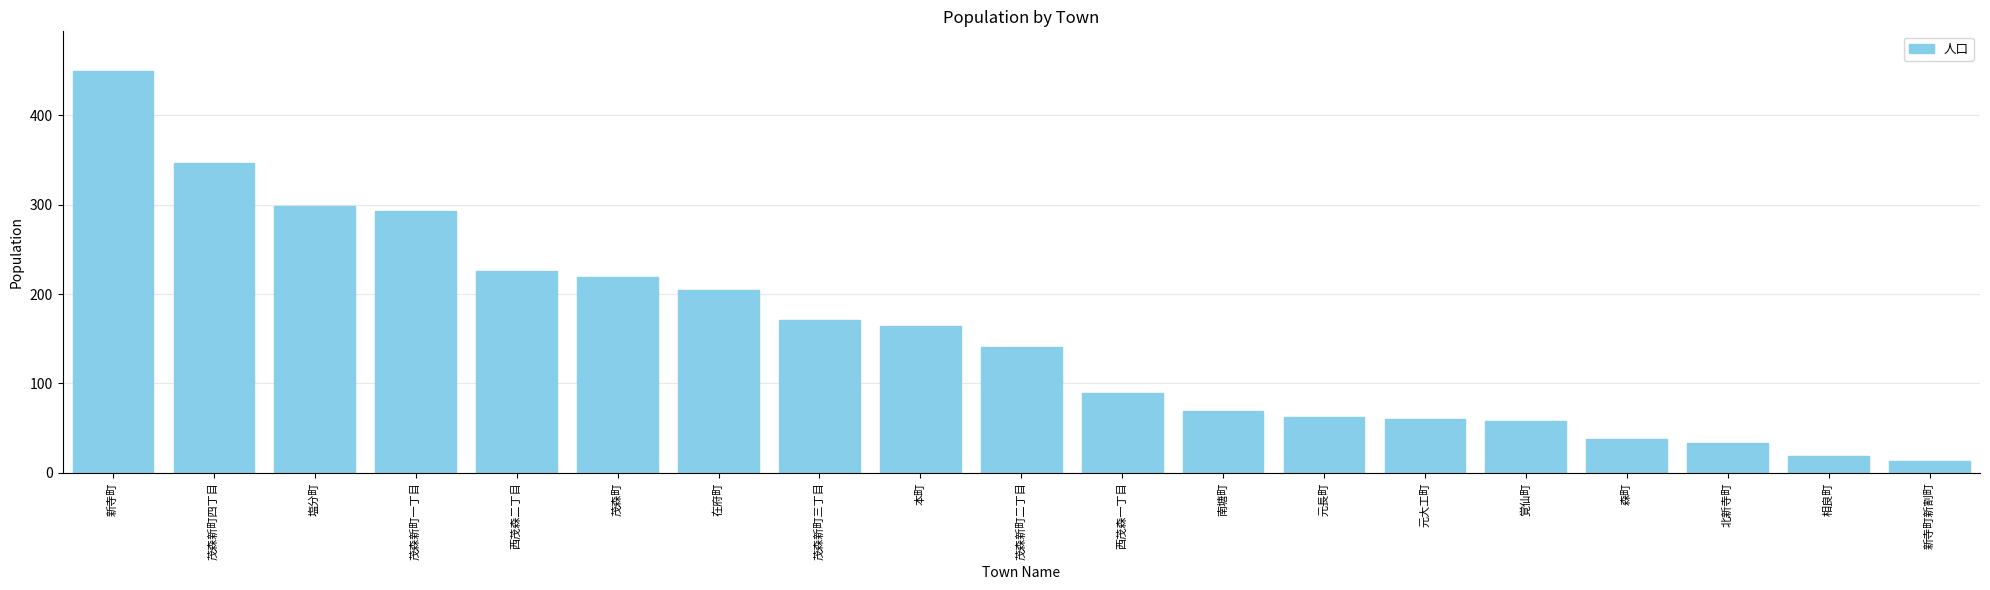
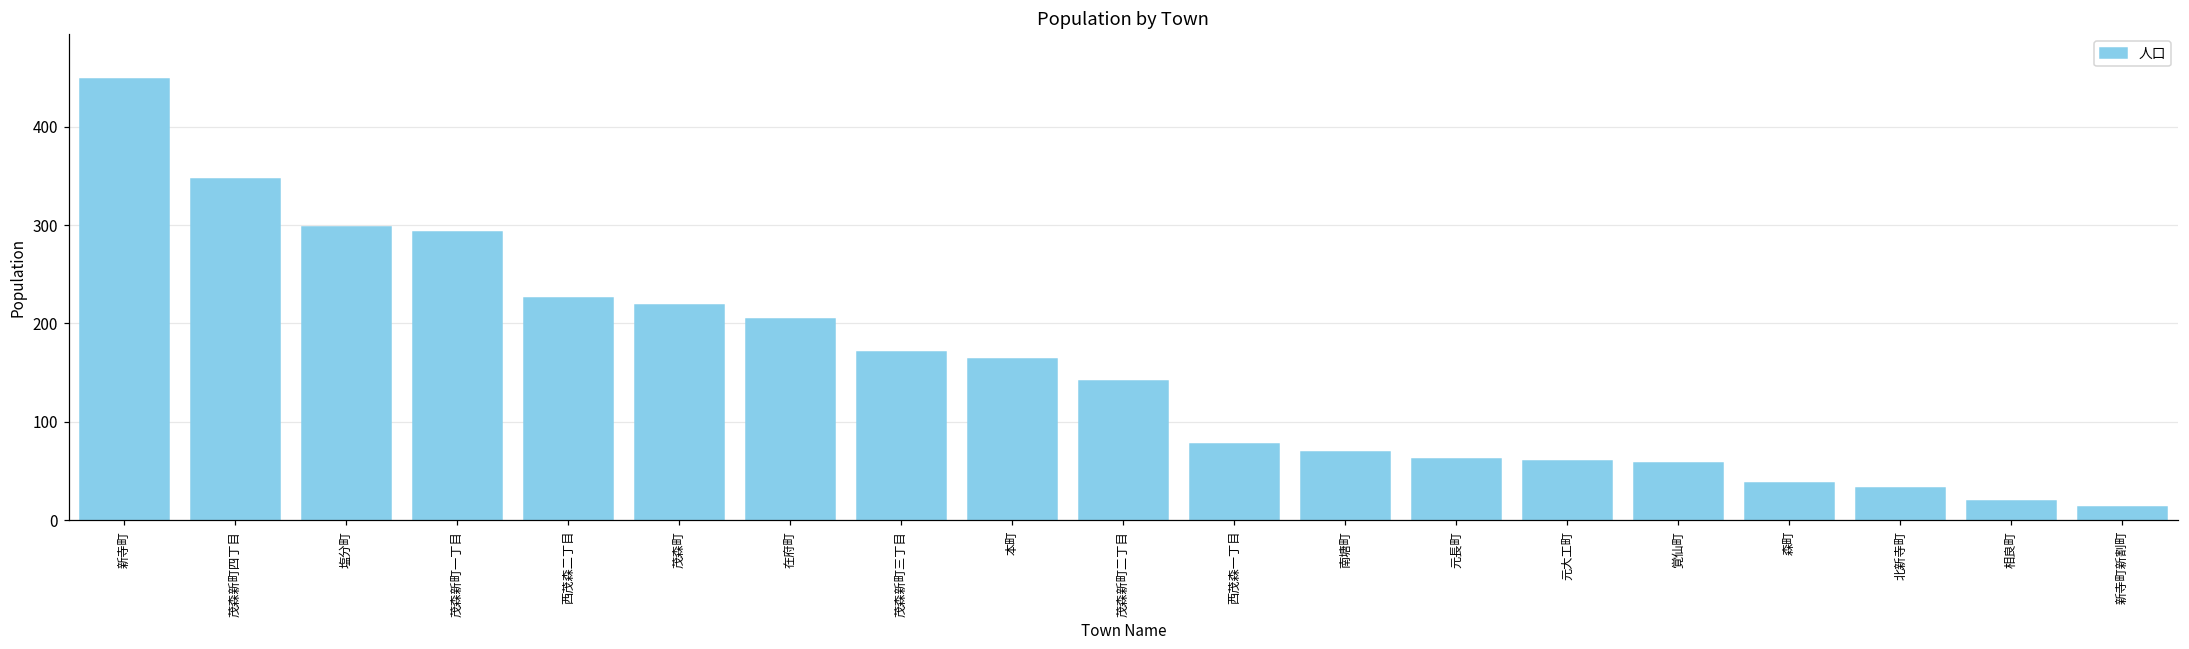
西茂森一丁目: 90 -> 80
